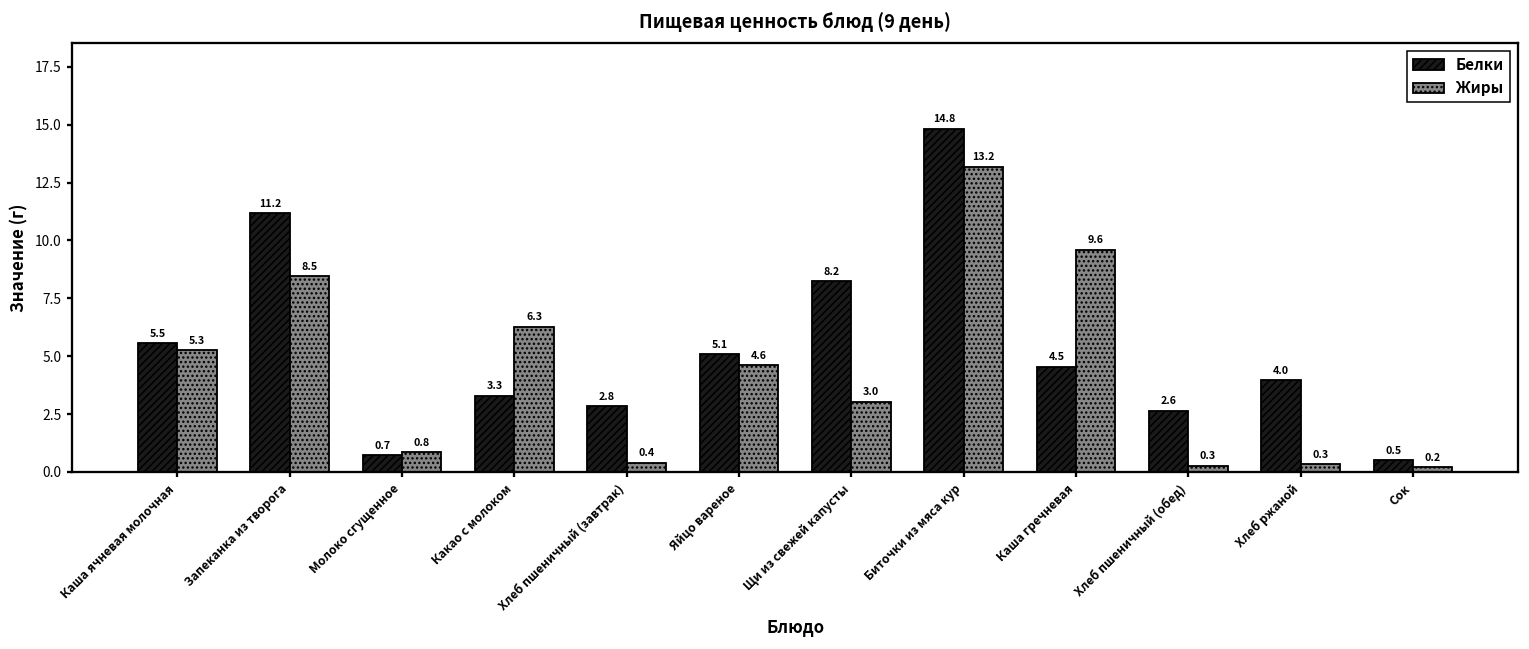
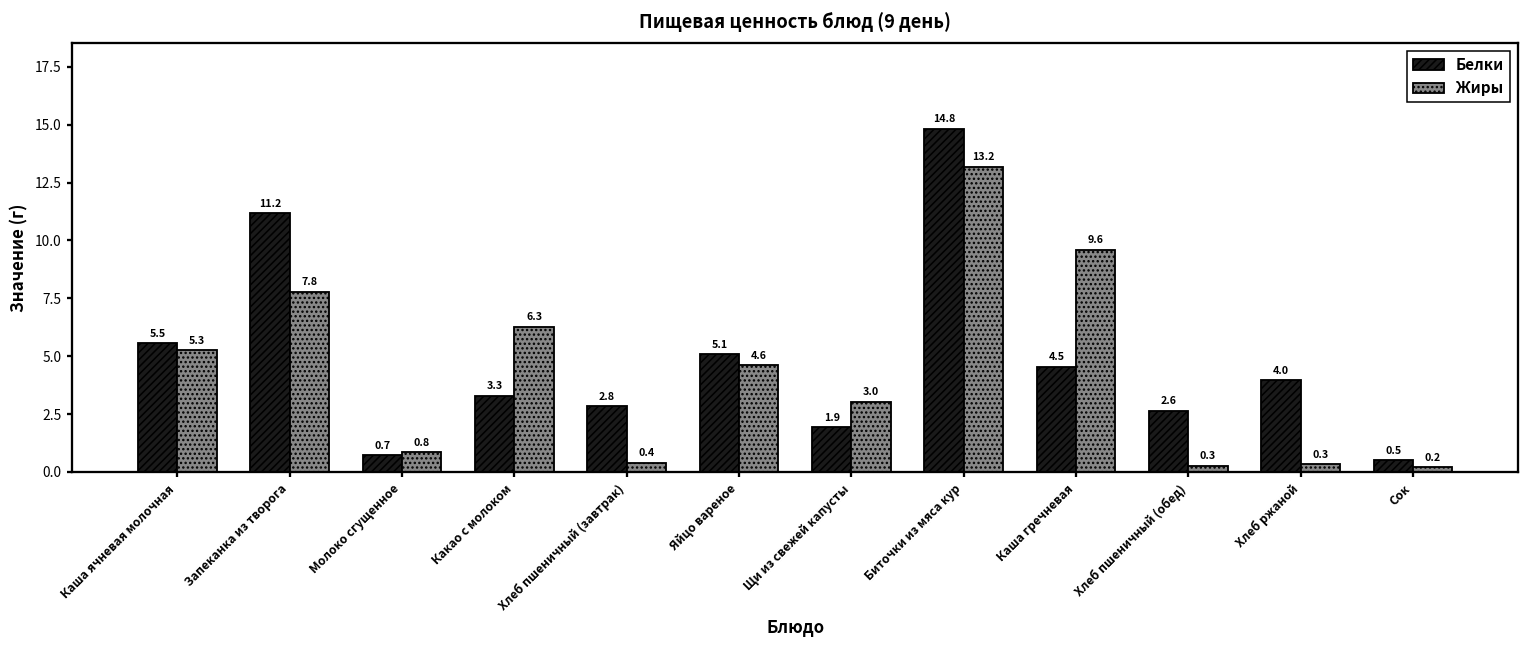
Жиры, Запеканка из творога: 8.5 -> 7.8
Белки, Щи из свежей капусты: 8.2 -> 1.9
